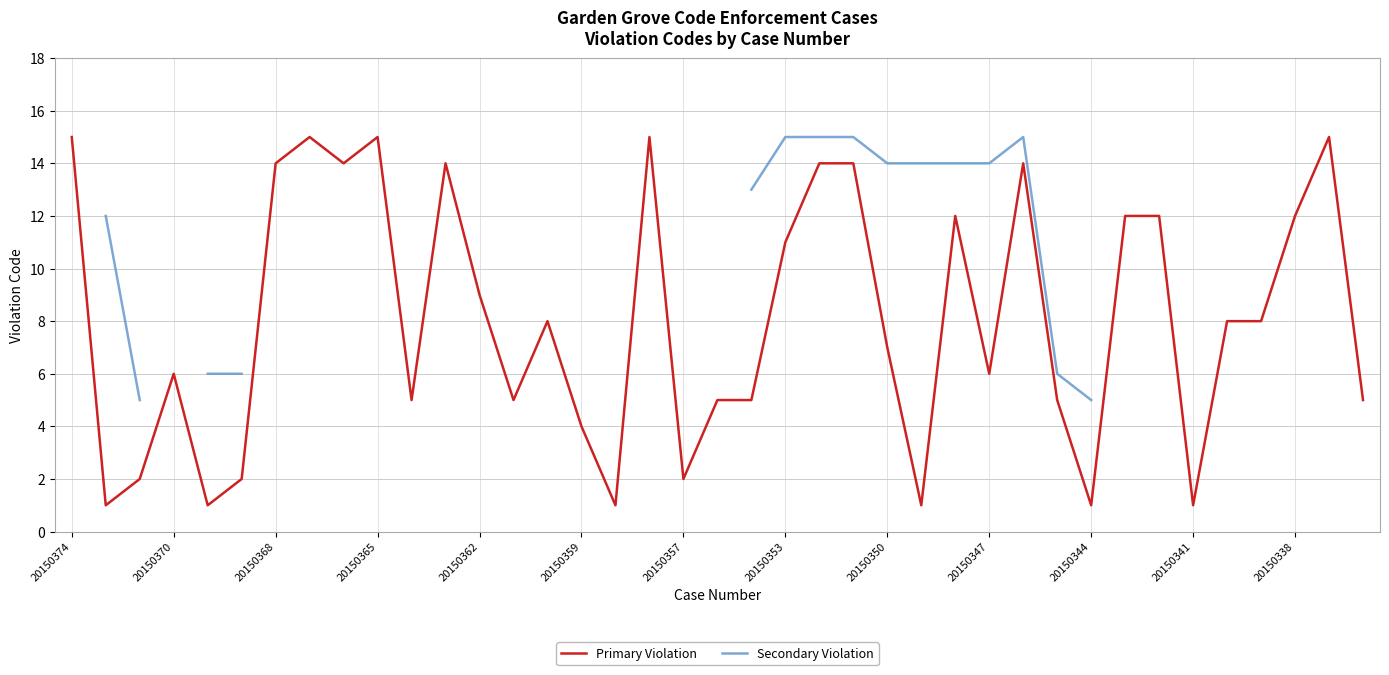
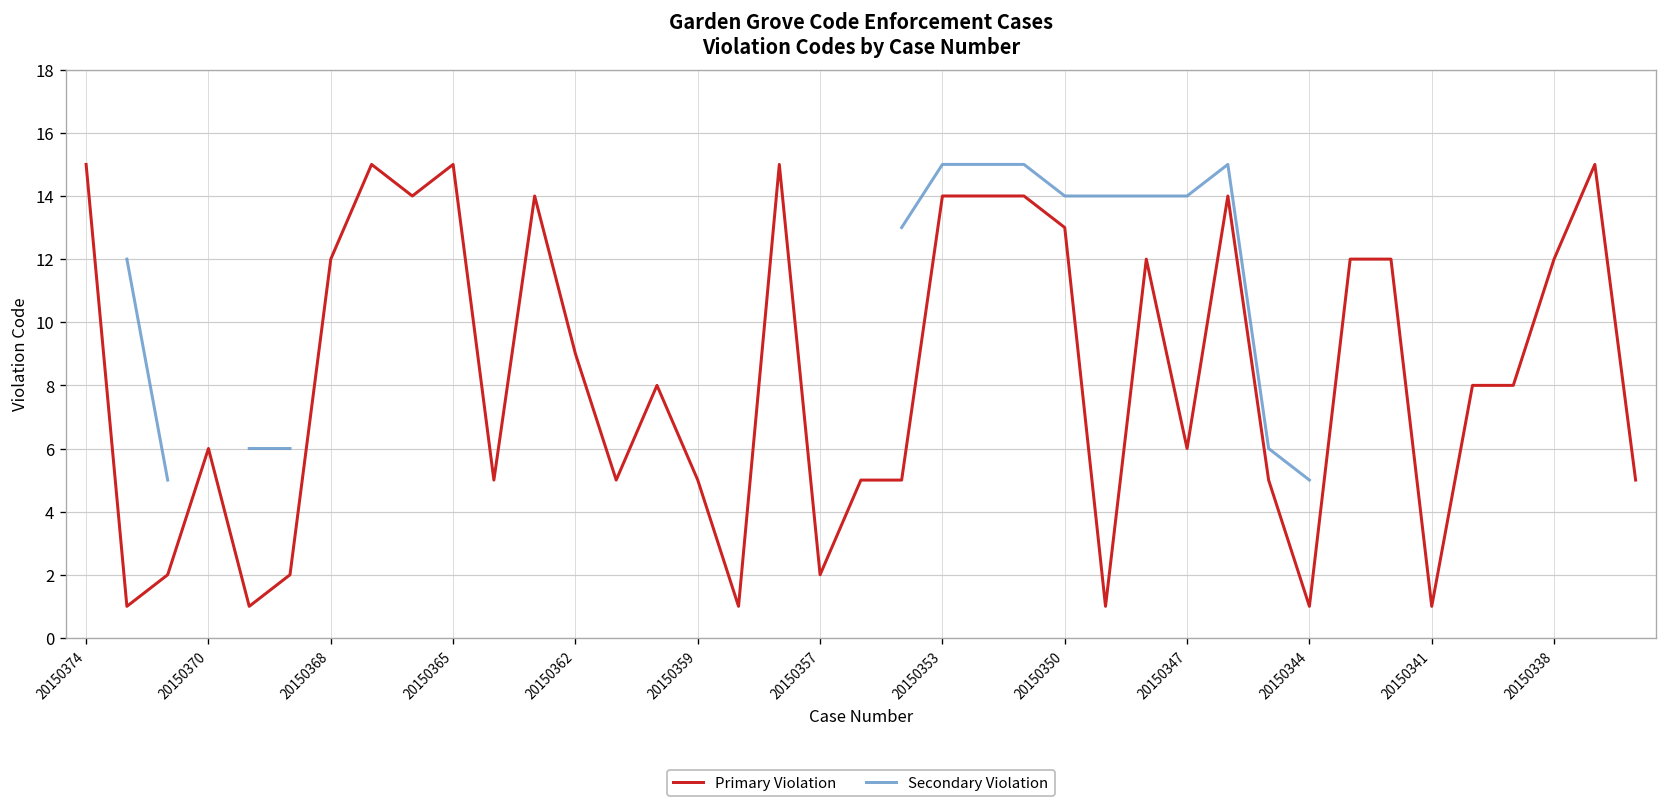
Primary Violation, 20150368: 14 -> 12
Primary Violation, 20150359: 4 -> 5
Primary Violation, 20150353: 11 -> 14
Primary Violation, 20150350: 7 -> 13
